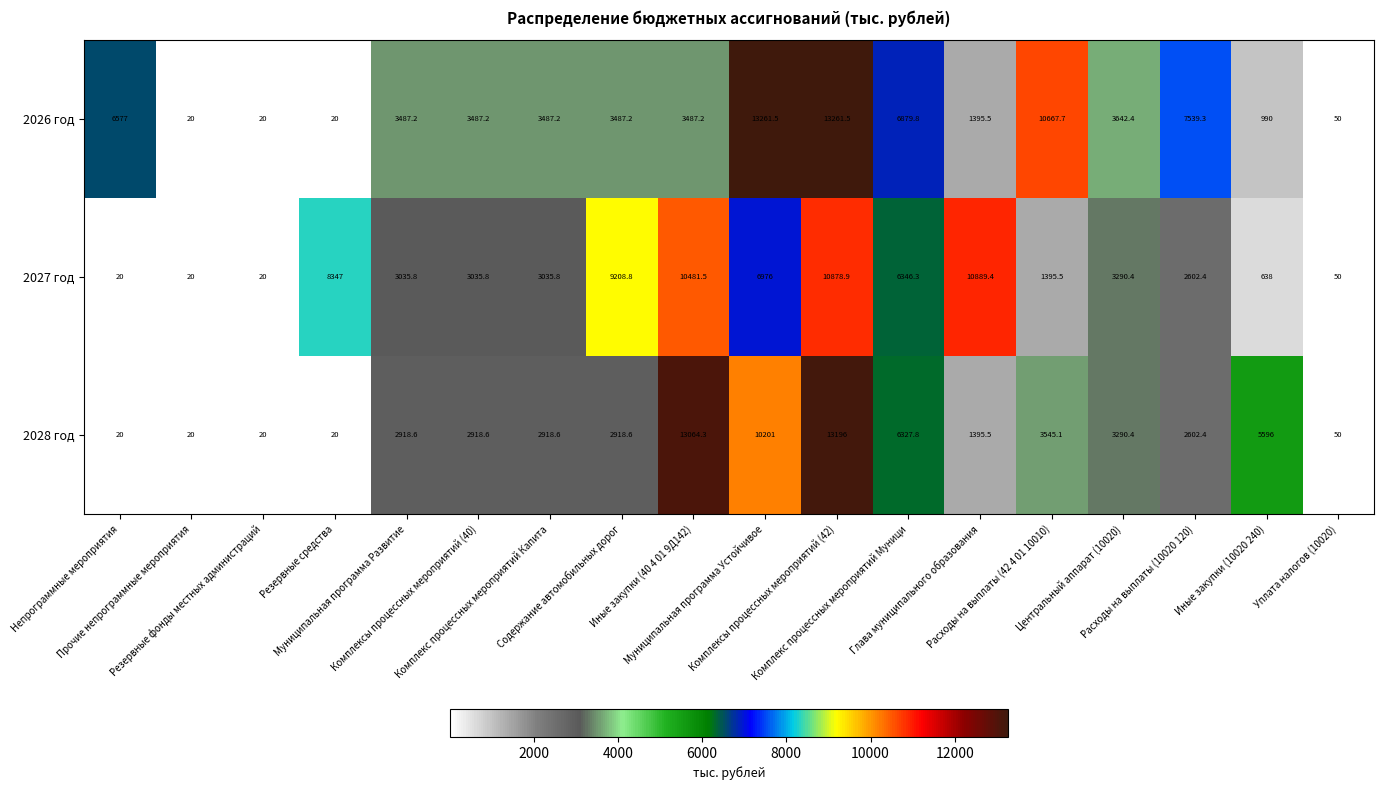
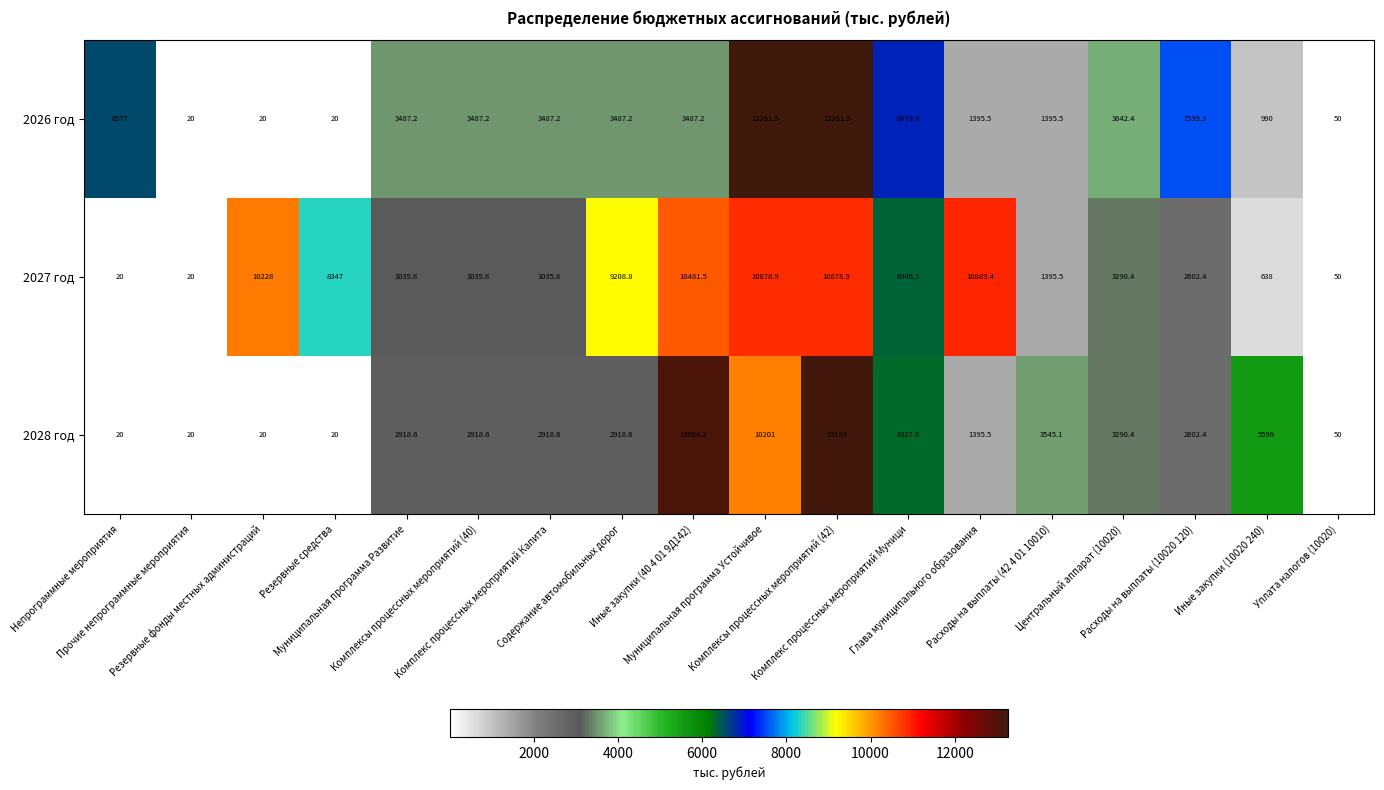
2026 год, Расходы на выплаты (42 4 01 10010): 10667.7 -> 1395.5
2027 год, Резервные фонды местных администраций: 20 -> 10228
2027 год, Муниципальная программа Устойчивое: 6976 -> 10878.9
